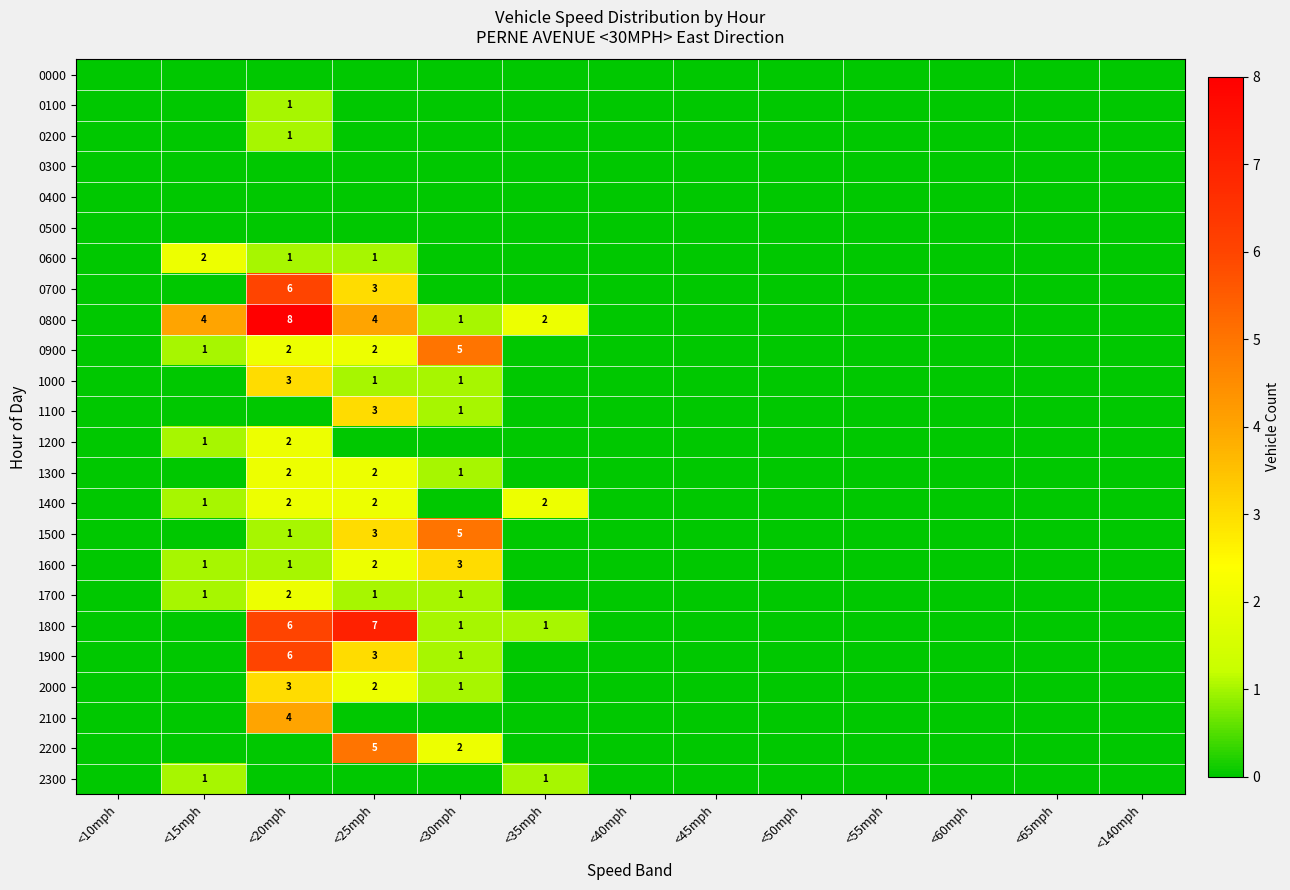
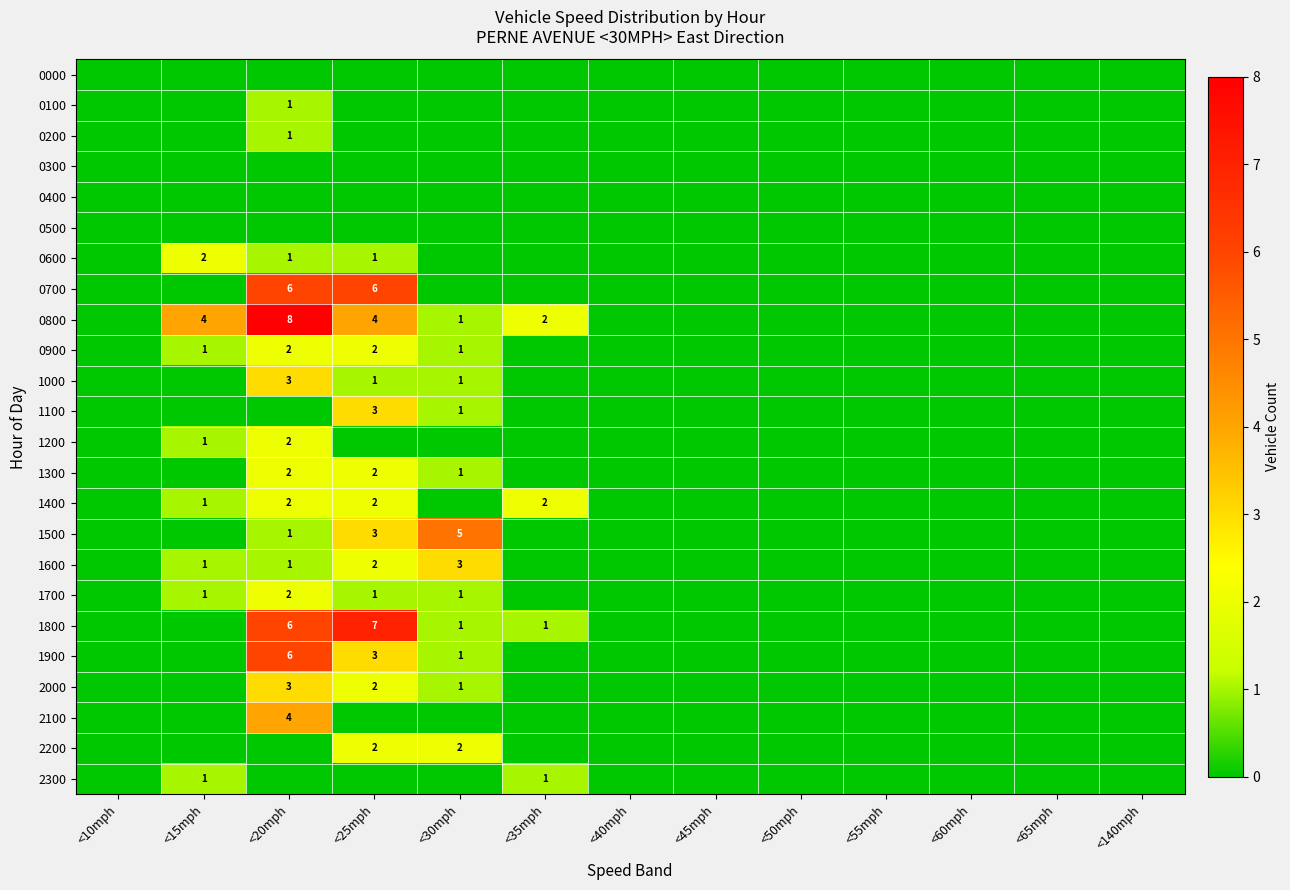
0700, <25mph: 3 -> 6
0900, <30mph: 5 -> 1
2200, <25mph: 5 -> 2
